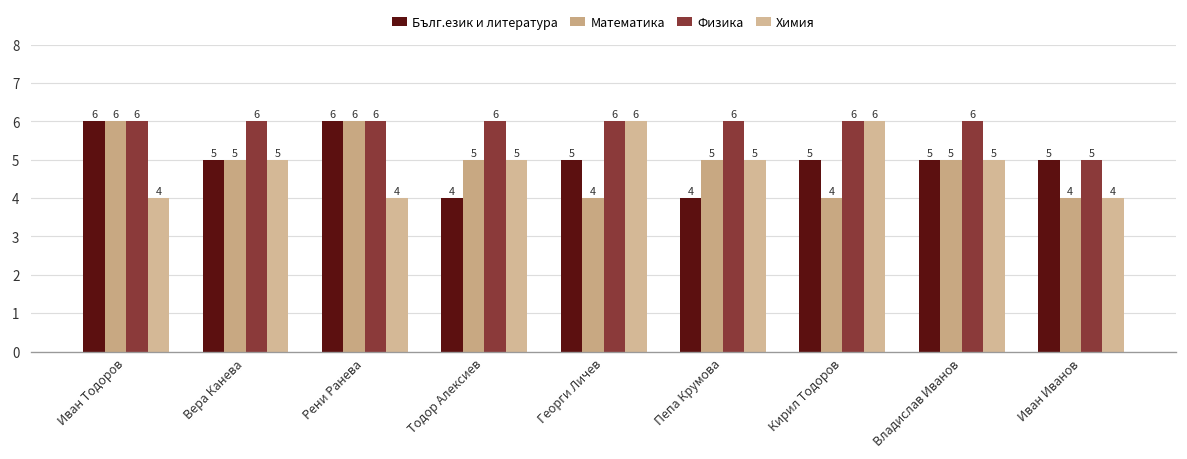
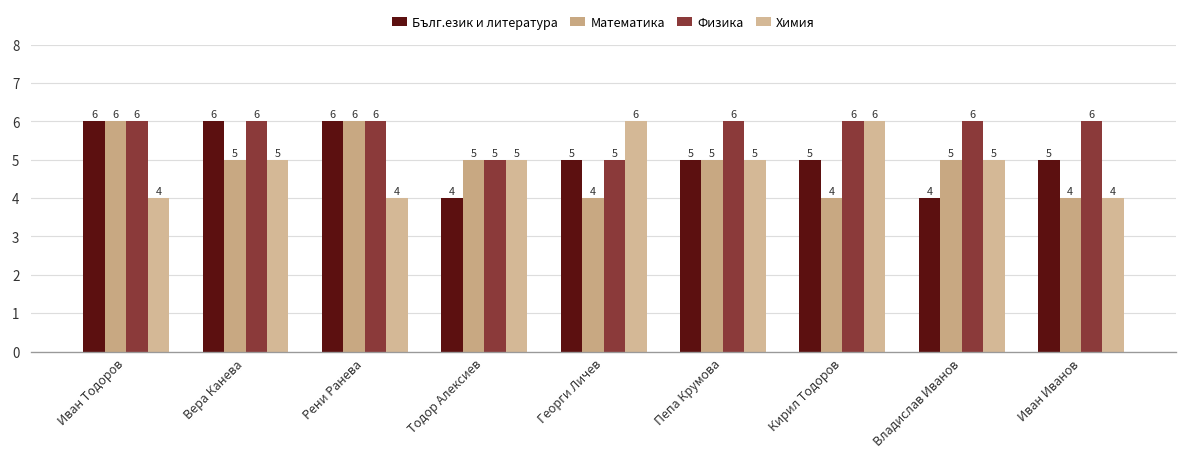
Бълг.език и литература, Вера Канева: 5 -> 6
Физика, Тодор Алексиев: 6 -> 5
Физика, Георги Личев: 6 -> 5
Бълг.език и литература, Пепа Крумова: 4 -> 5
Бълг.език и литература, Владислав Иванов: 5 -> 4
Физика, Иван Иванов: 5 -> 6
